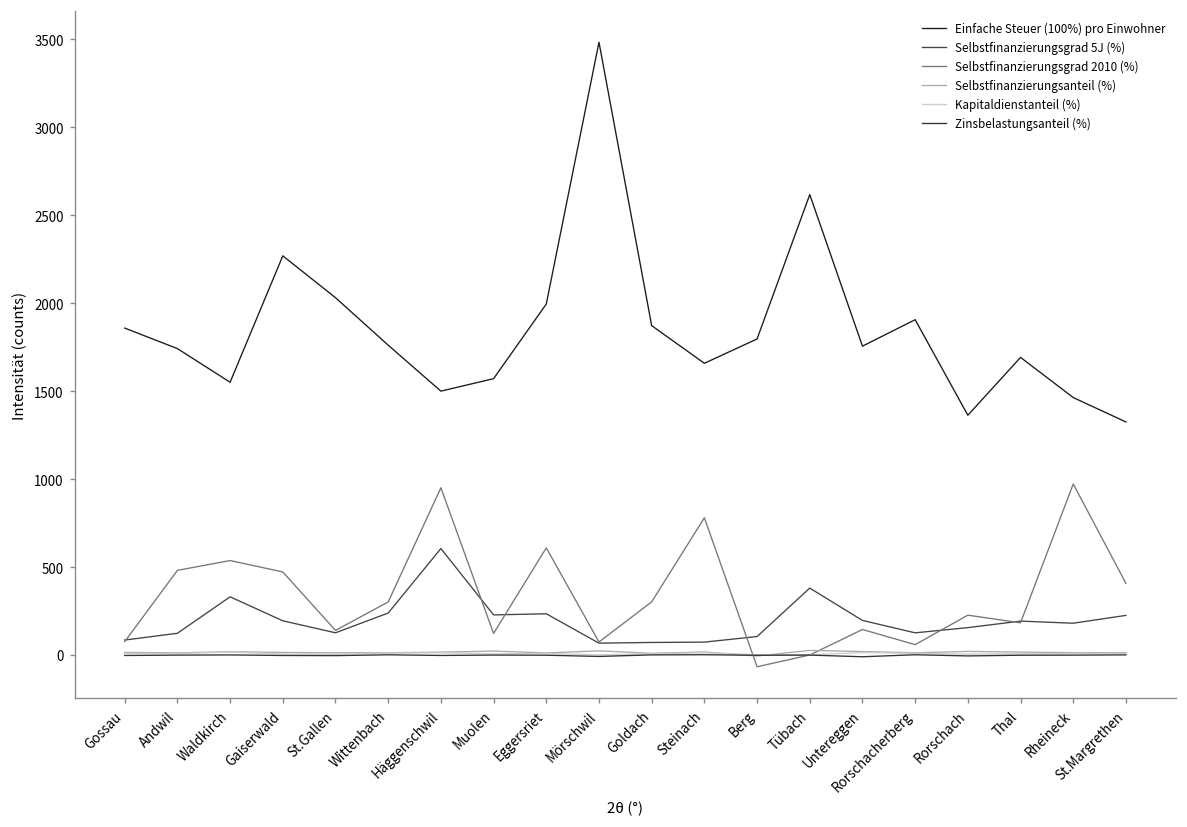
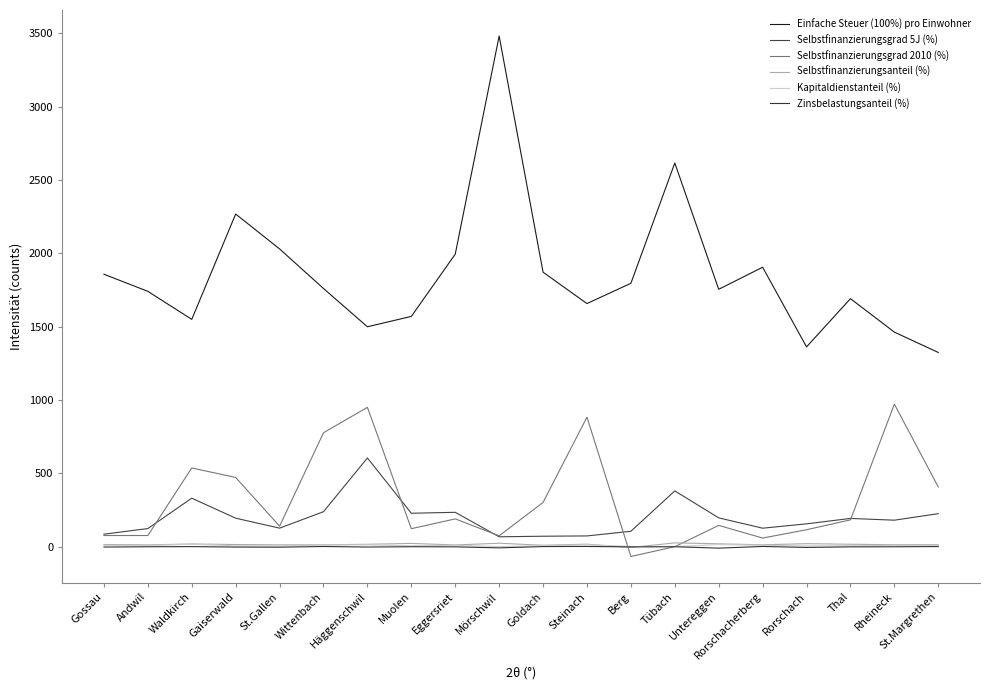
Selbstfinanzierungsgrad 2010 (%), Andwil: 480 -> 80
Selbstfinanzierungsgrad 2010 (%), Wittenbach: 300 -> 780
Selbstfinanzierungsgrad 2010 (%), Eggersriet: 610 -> 190
Selbstfinanzierungsgrad 2010 (%), Steinach: 780 -> 880
Selbstfinanzierungsgrad 2010 (%), Rorschach: 230 -> 120
